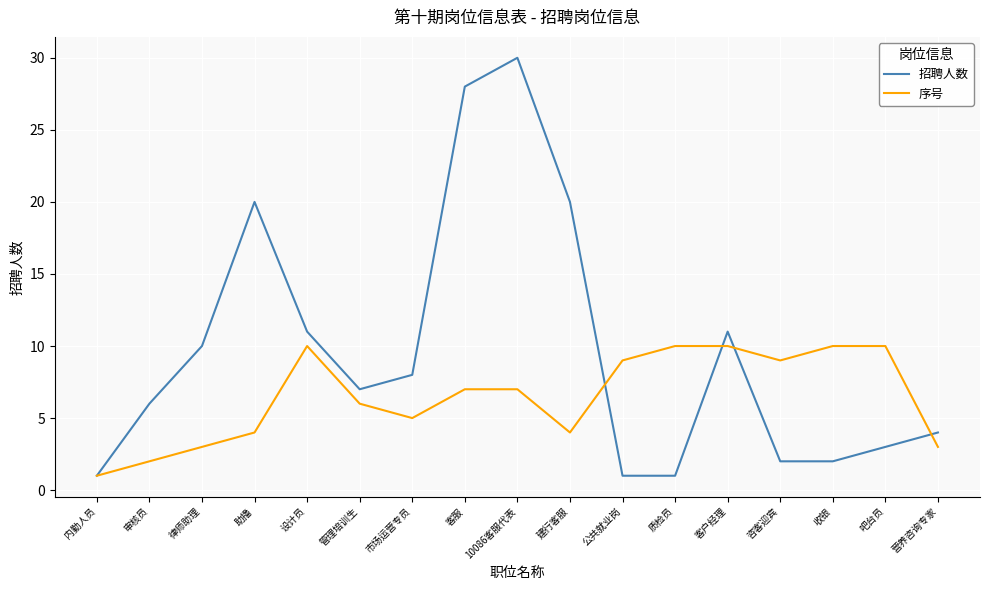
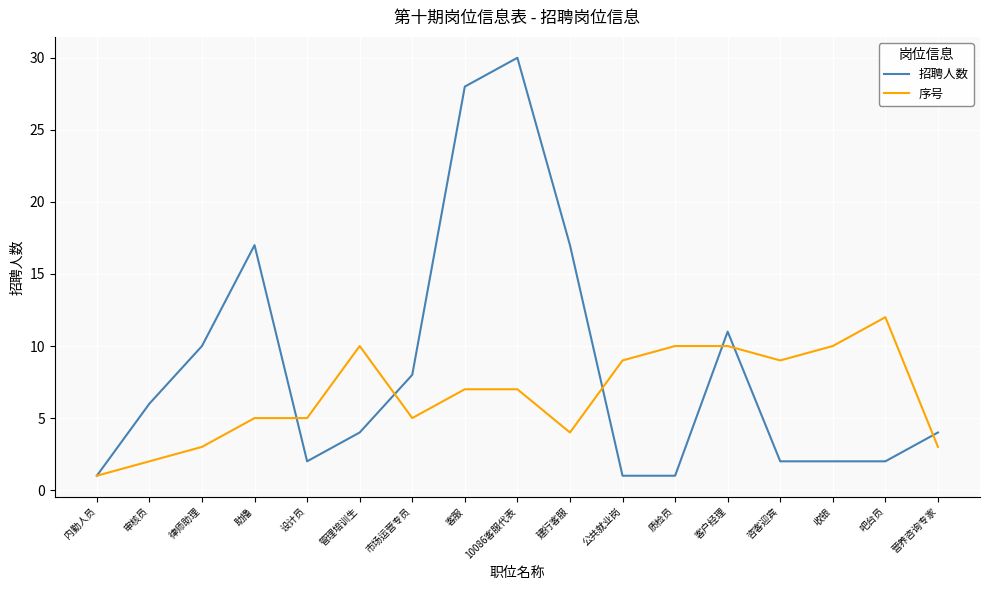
招聘人数, 助播: 20 -> 17
序号, 助播: 4 -> 5
招聘人数, 设计员: 11 -> 2
序号, 设计员: 10 -> 5
招聘人数, 管理培训生: 7 -> 4
序号, 管理培训生: 6 -> 10
招聘人数, 建行客服: 20 -> 17
招聘人数, 吧台员: 3 -> 2
序号, 吧台员: 10 -> 12
